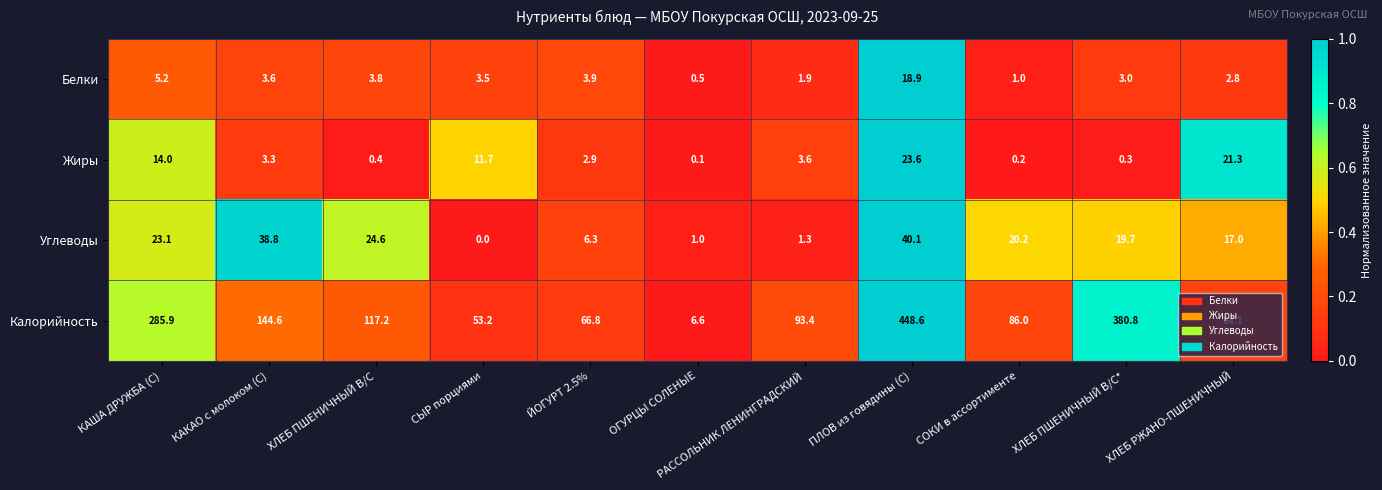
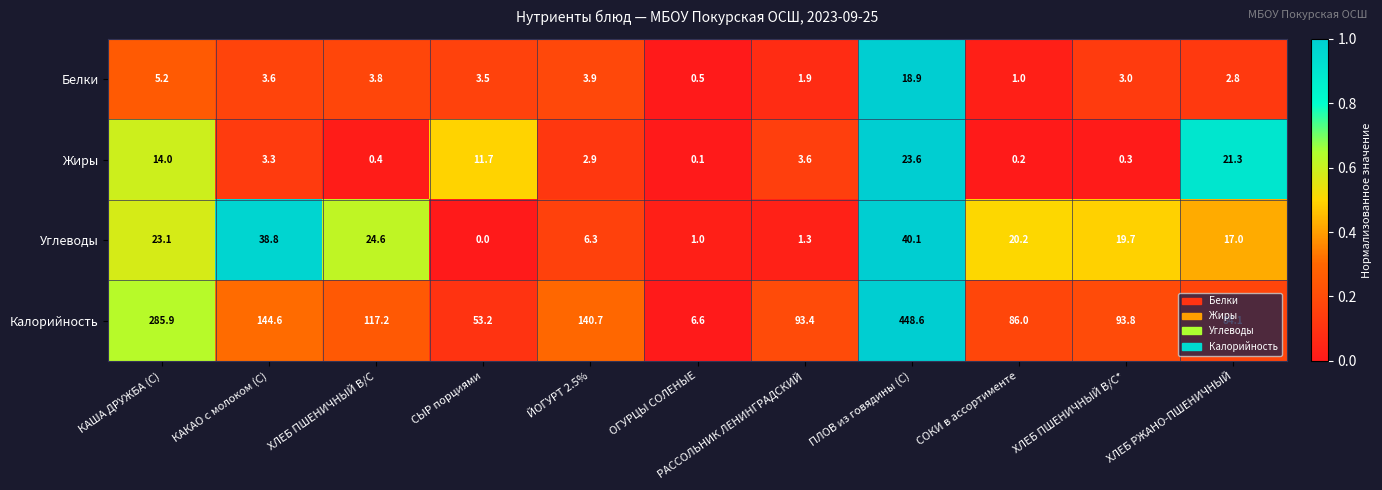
Калорийность, ЙОГУРТ 2.5%: 66.8 -> 140.7
Калорийность, ХЛЕБ ПШЕНИЧНЫЙ В/С*: 380.8 -> 93.8
